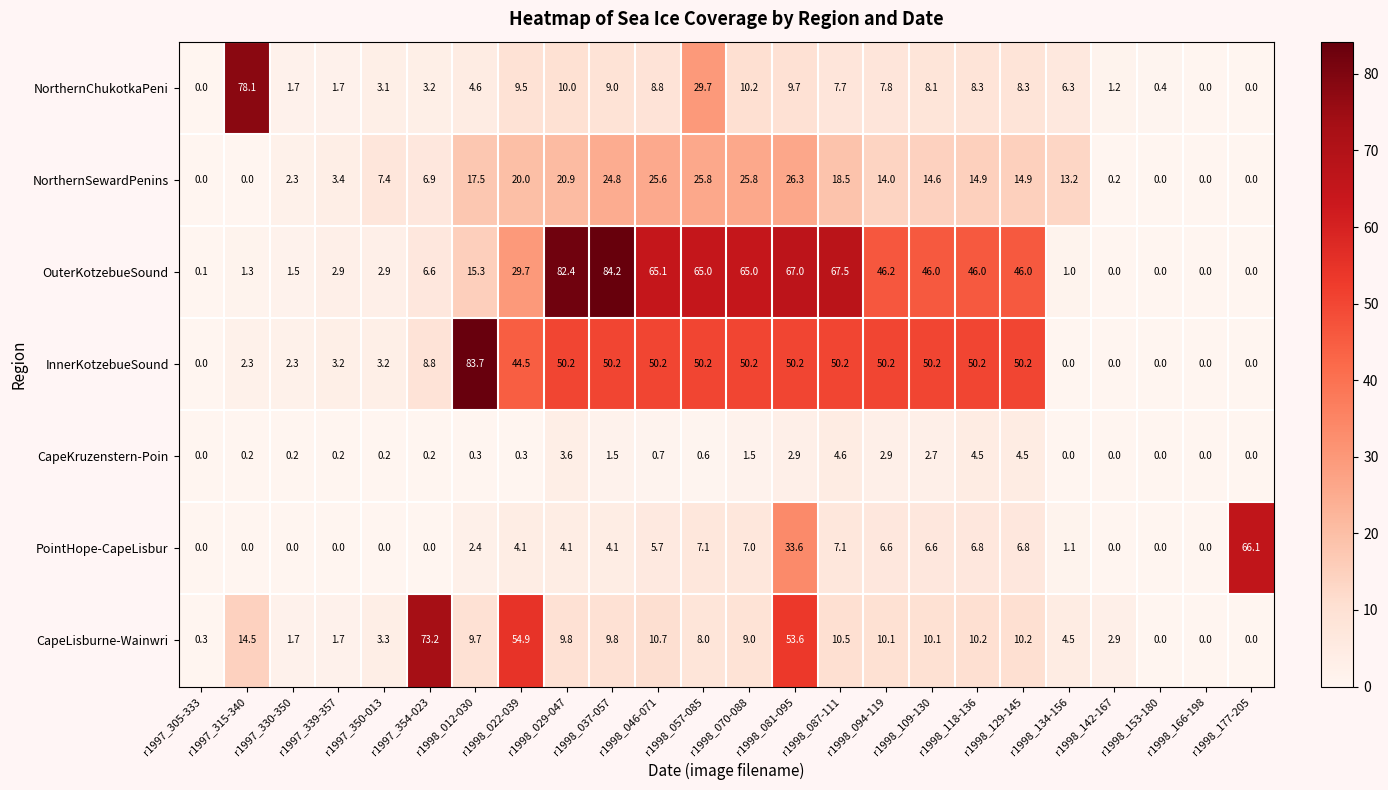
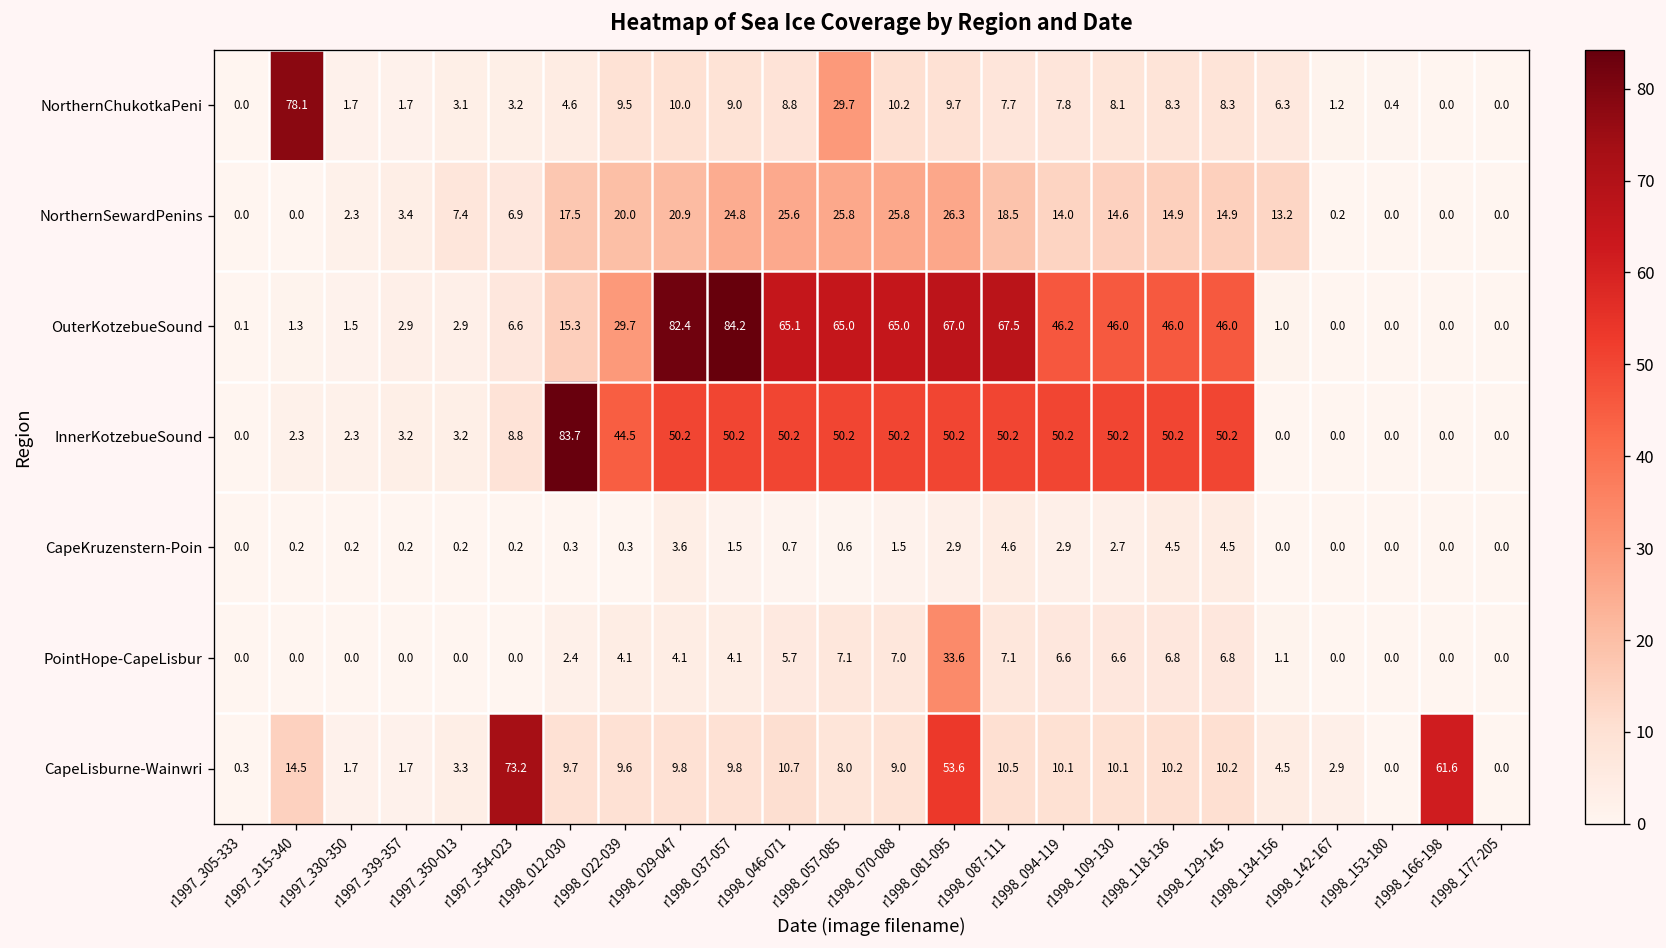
PointHope-CapeLisbur, r1998_177-205: 66.1 -> 0.0
CapeLisburne-Wainwri, r1998_022-039: 54.9 -> 9.6
CapeLisburne-Wainwri, r1998_166-198: 0.0 -> 61.6
